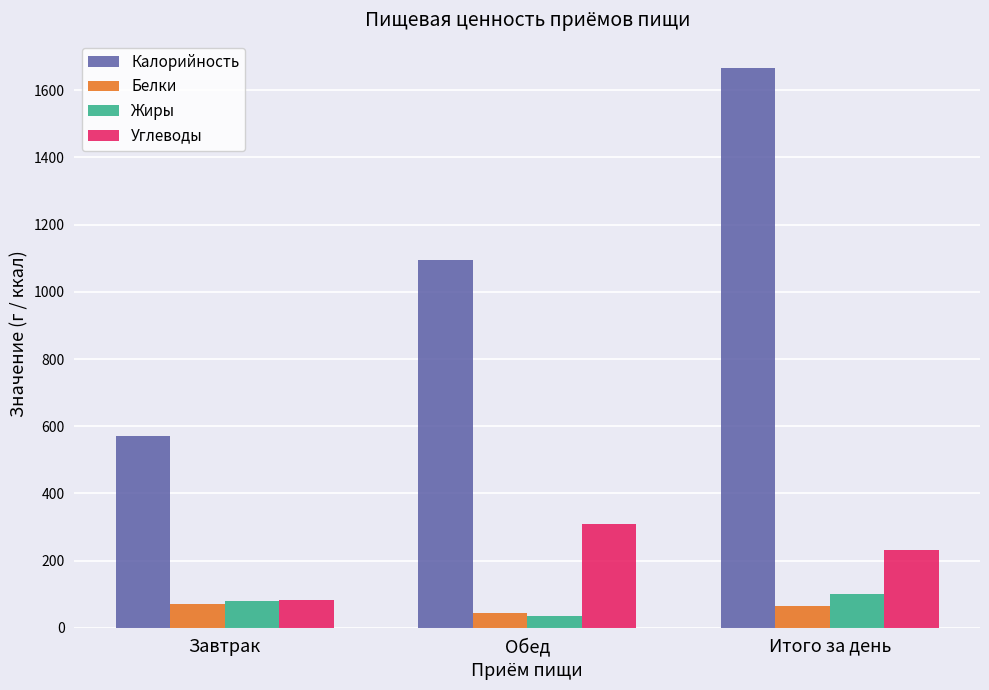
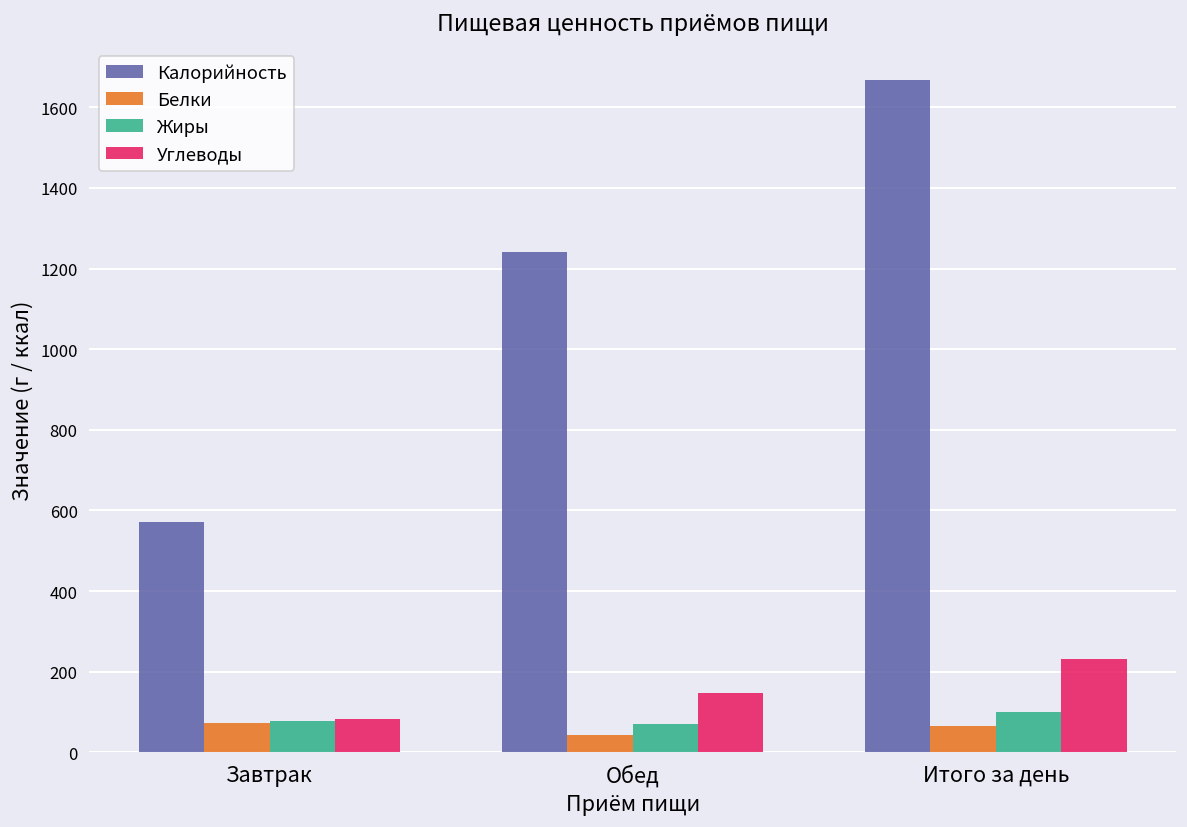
Калорийность, Обед: 1100 -> 1240
Жиры, Обед: 40 -> 70
Углеводы, Обед: 310 -> 150
